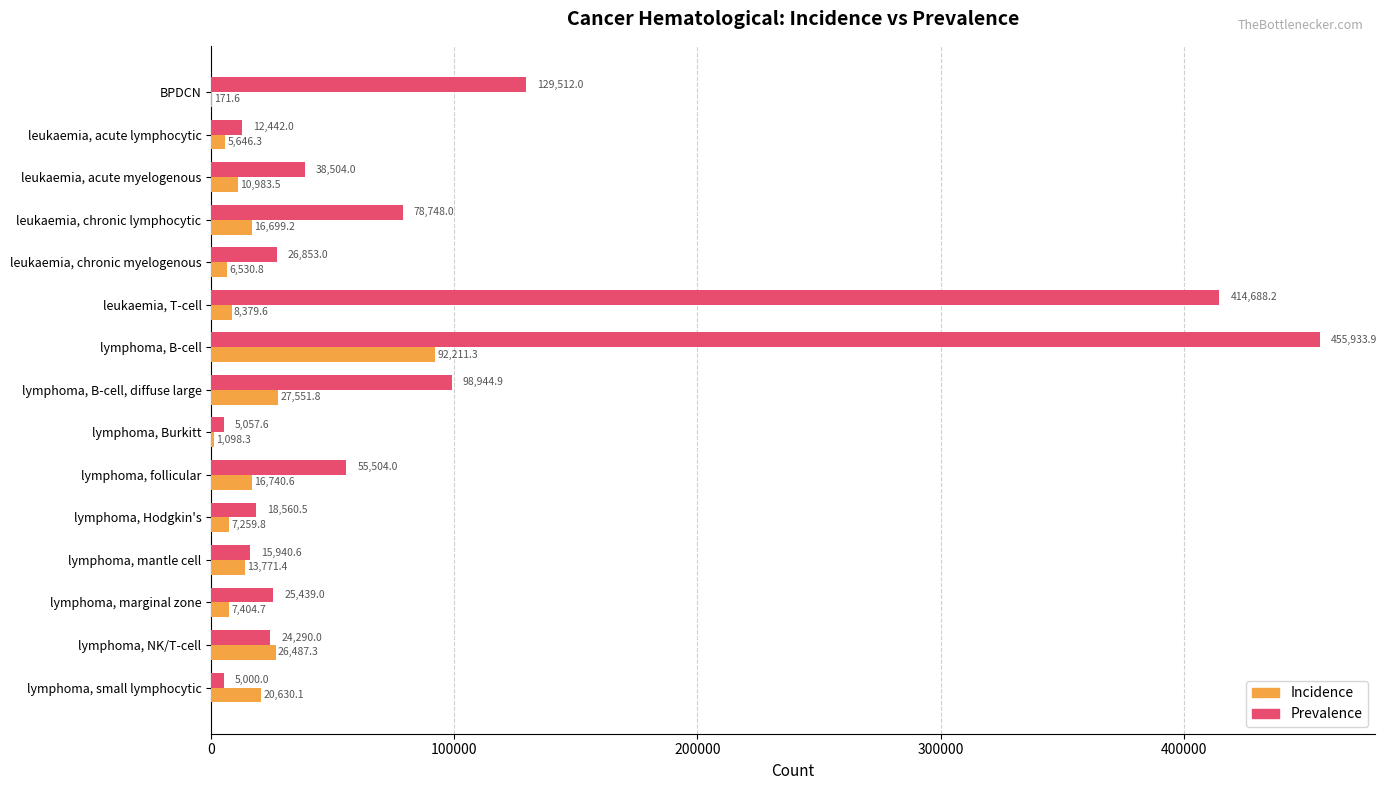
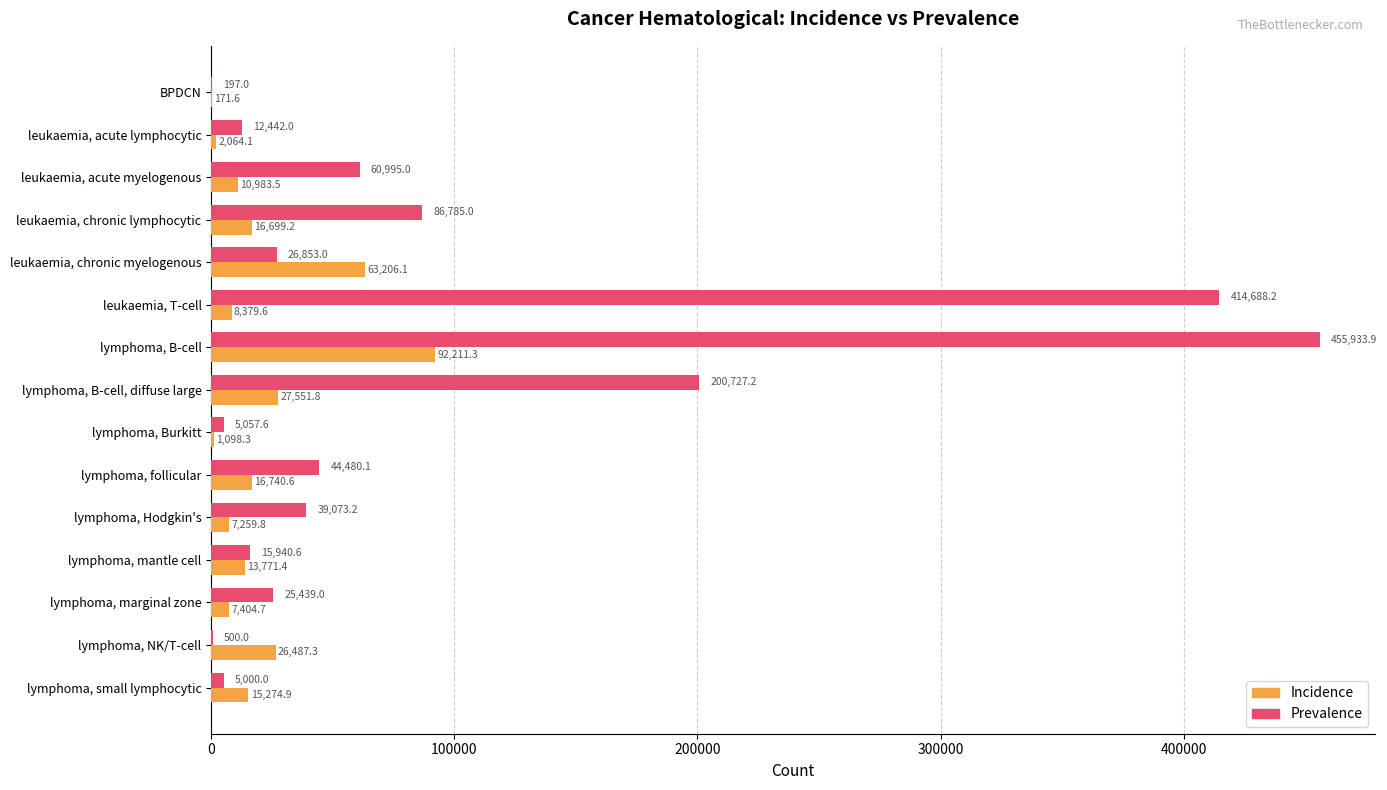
Prevalence, BPDCN: 129,512.0 -> 197.0
Incidence, leukaemia, acute lymphocytic: 5,646.3 -> 2,064.1
Prevalence, leukaemia, acute myelogenous: 38,504.0 -> 60,995.0
Prevalence, leukaemia, chronic lymphocytic: 78,748.0 -> 86,785.0
Incidence, leukaemia, chronic myelogenous: 6,530.8 -> 63,206.1
Prevalence, lymphoma, B-cell, diffuse large: 98,944.9 -> 200,727.2
Prevalence, lymphoma, follicular: 55,504.0 -> 44,480.1
Prevalence, lymphoma, Hodgkin's: 18,560.5 -> 39,073.2
Prevalence, lymphoma, NK/T-cell: 24,290.0 -> 500.0
Incidence, lymphoma, small lymphocytic: 20,630.1 -> 15,274.9
